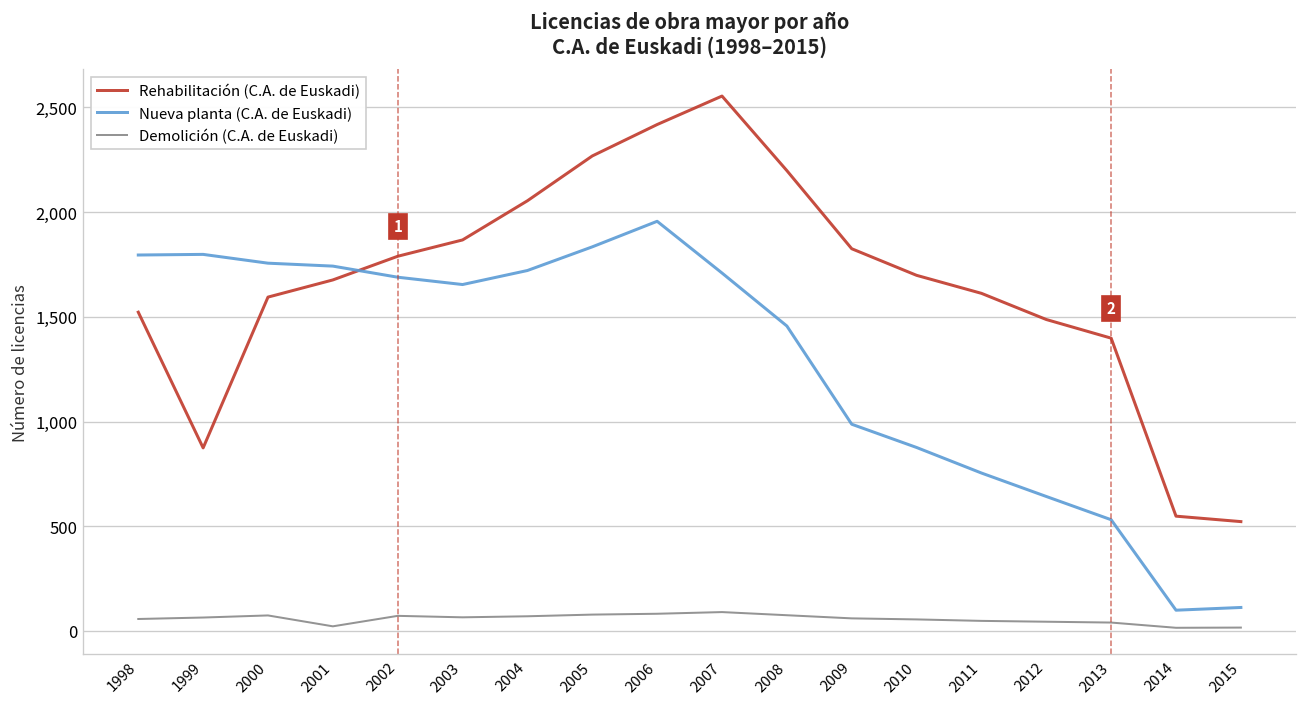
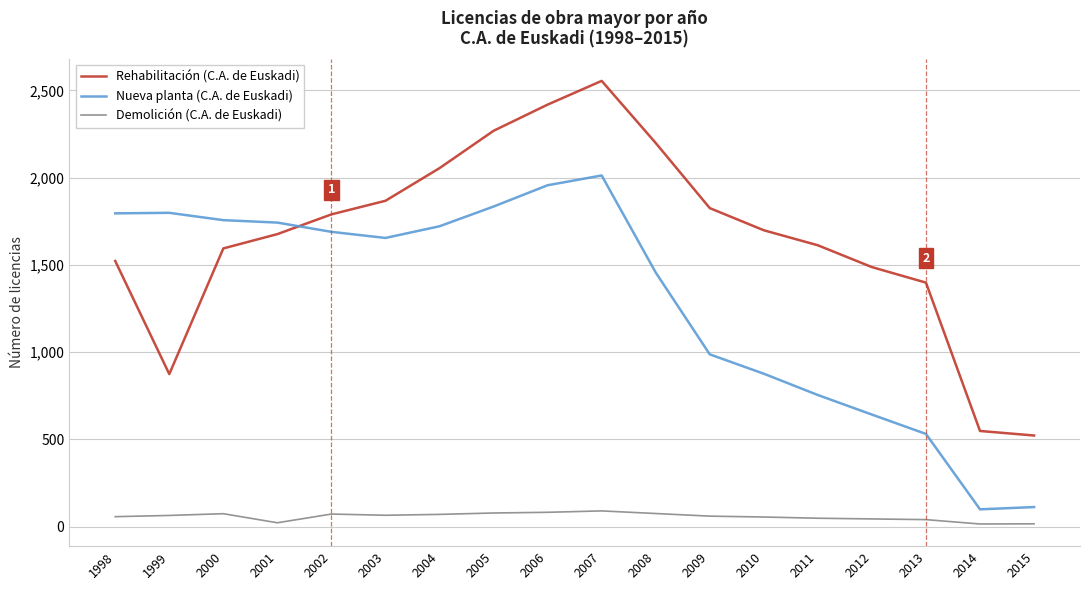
Nueva planta (C.A. de Euskadi), 2007: 1,710 -> 2,010
